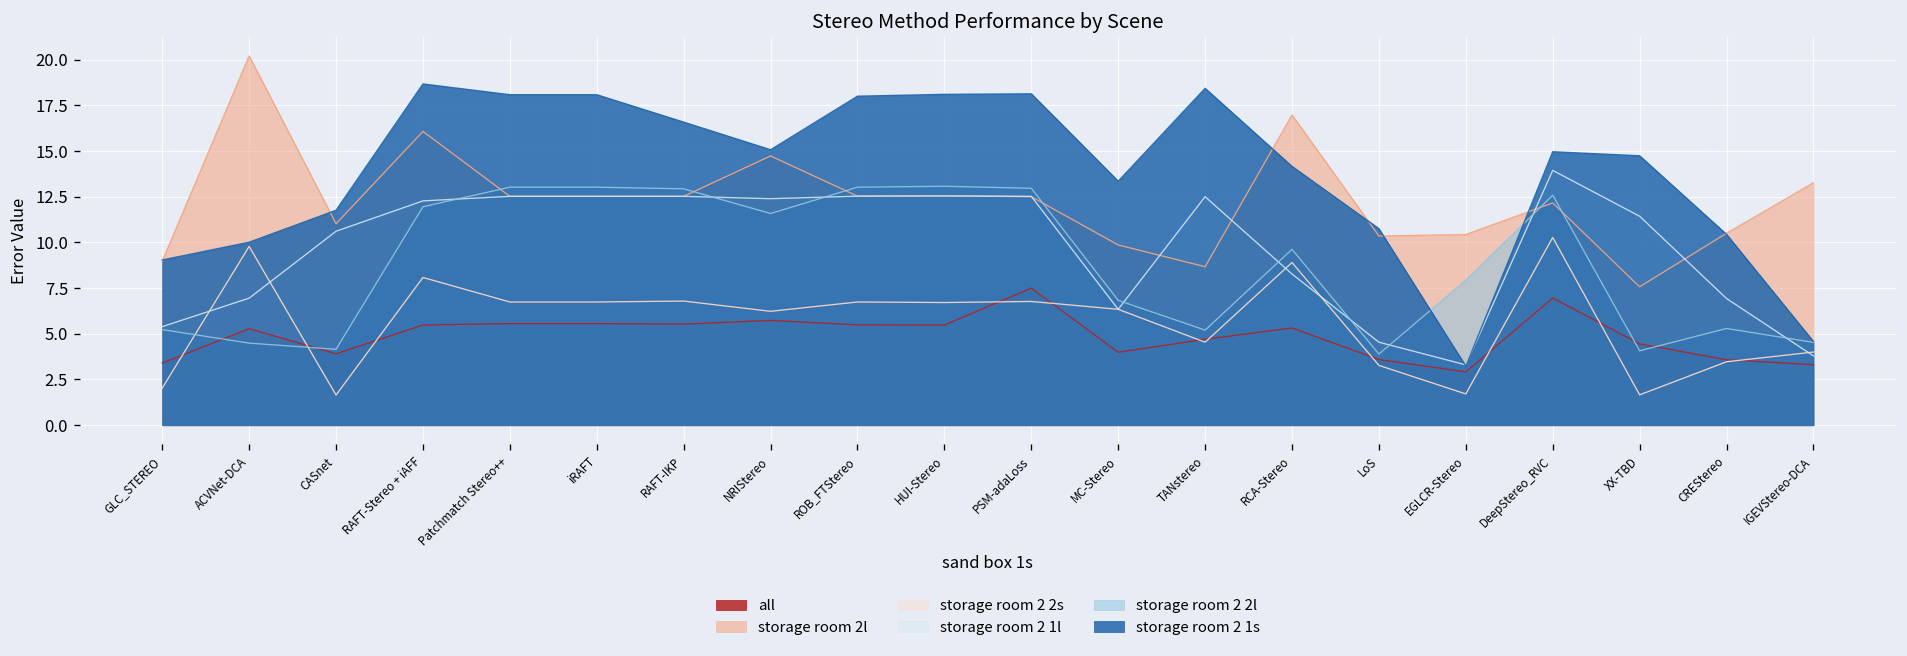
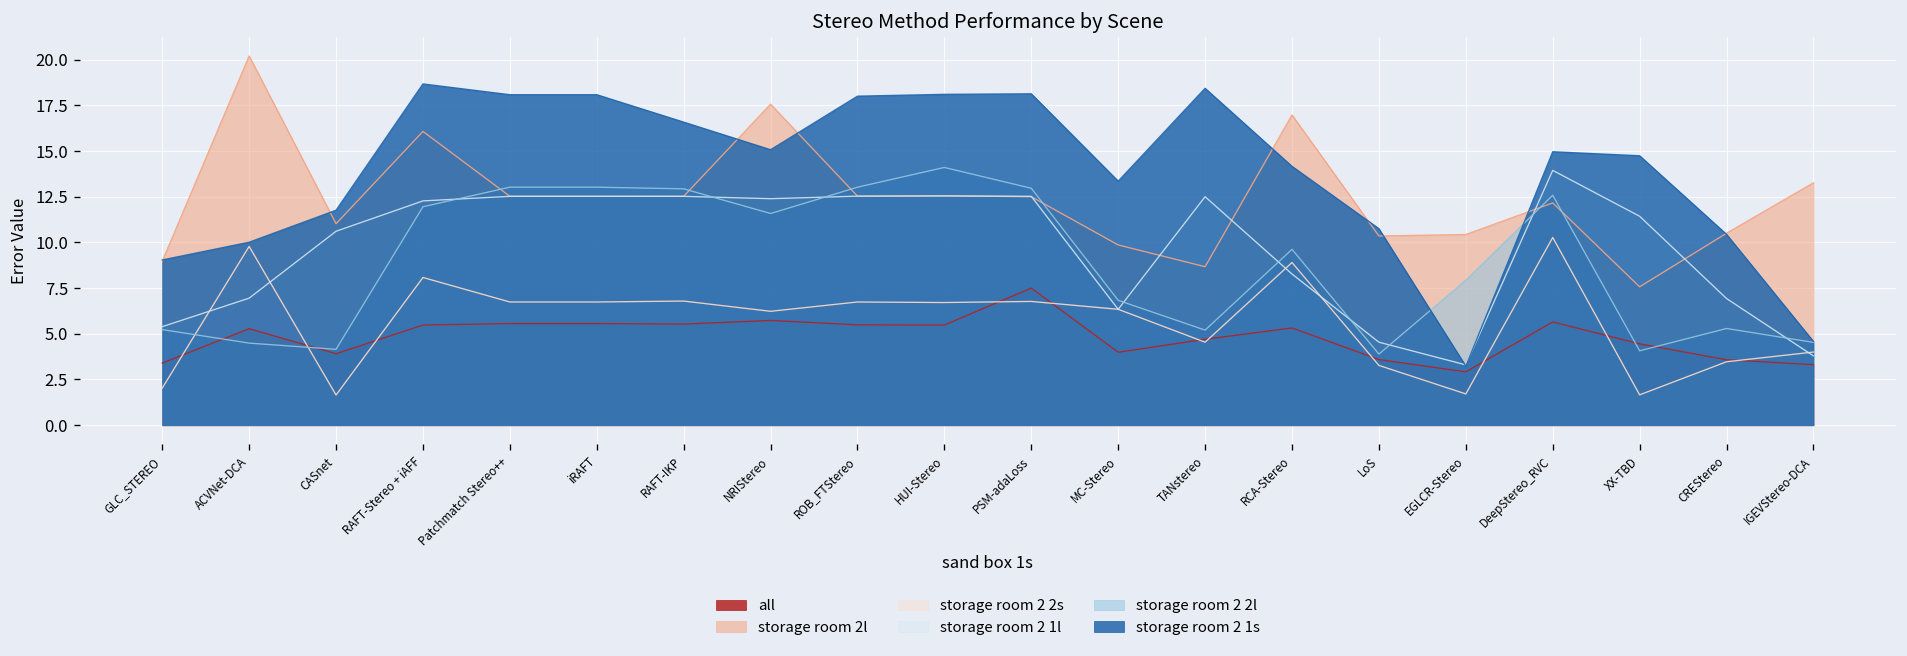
storage room 2l, NRIStereo: 14.7 -> 17.6
storage room 2 2l, HUI-Stereo: 13.1 -> 14.1
all, DeepStereo_RVC: 7.0 -> 5.7
